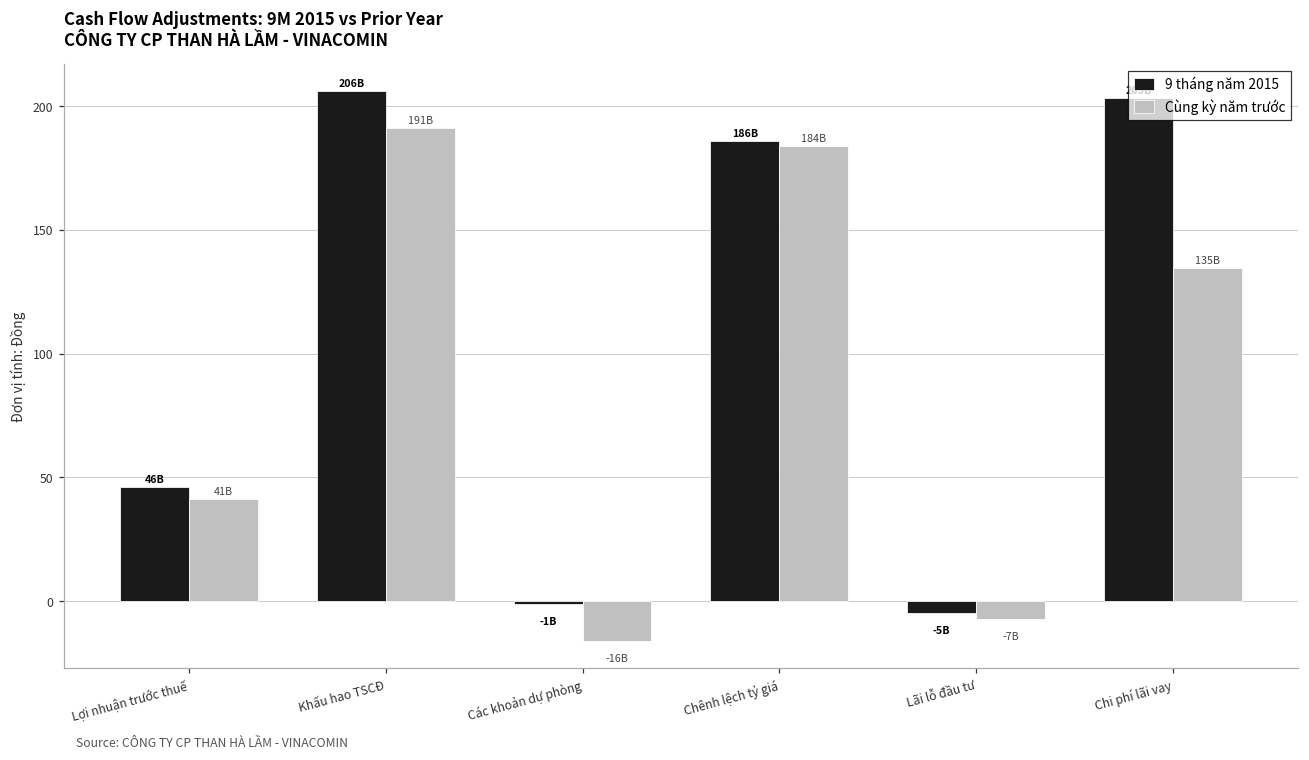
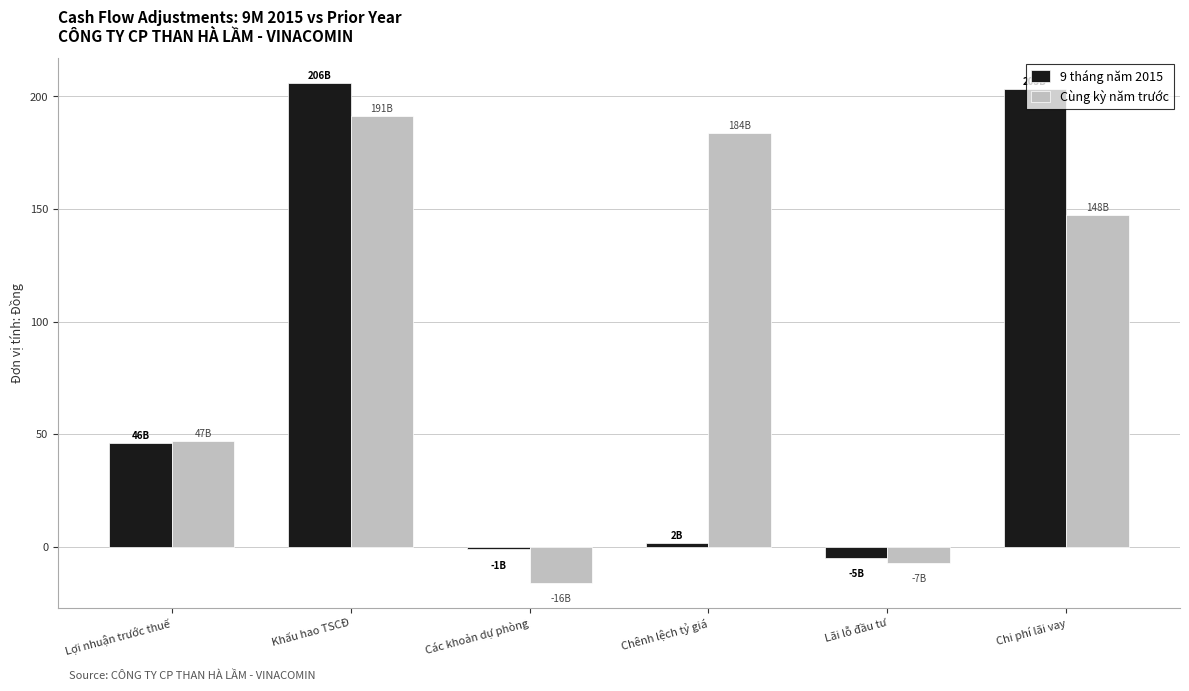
Cùng kỳ năm trước, Lợi nhuận trước thuế: 41B -> 47B
9 tháng năm 2015, Chênh lệch tỷ giá: 186B -> 2B
Cùng kỳ năm trước, Chi phí lãi vay: 135B -> 148B
